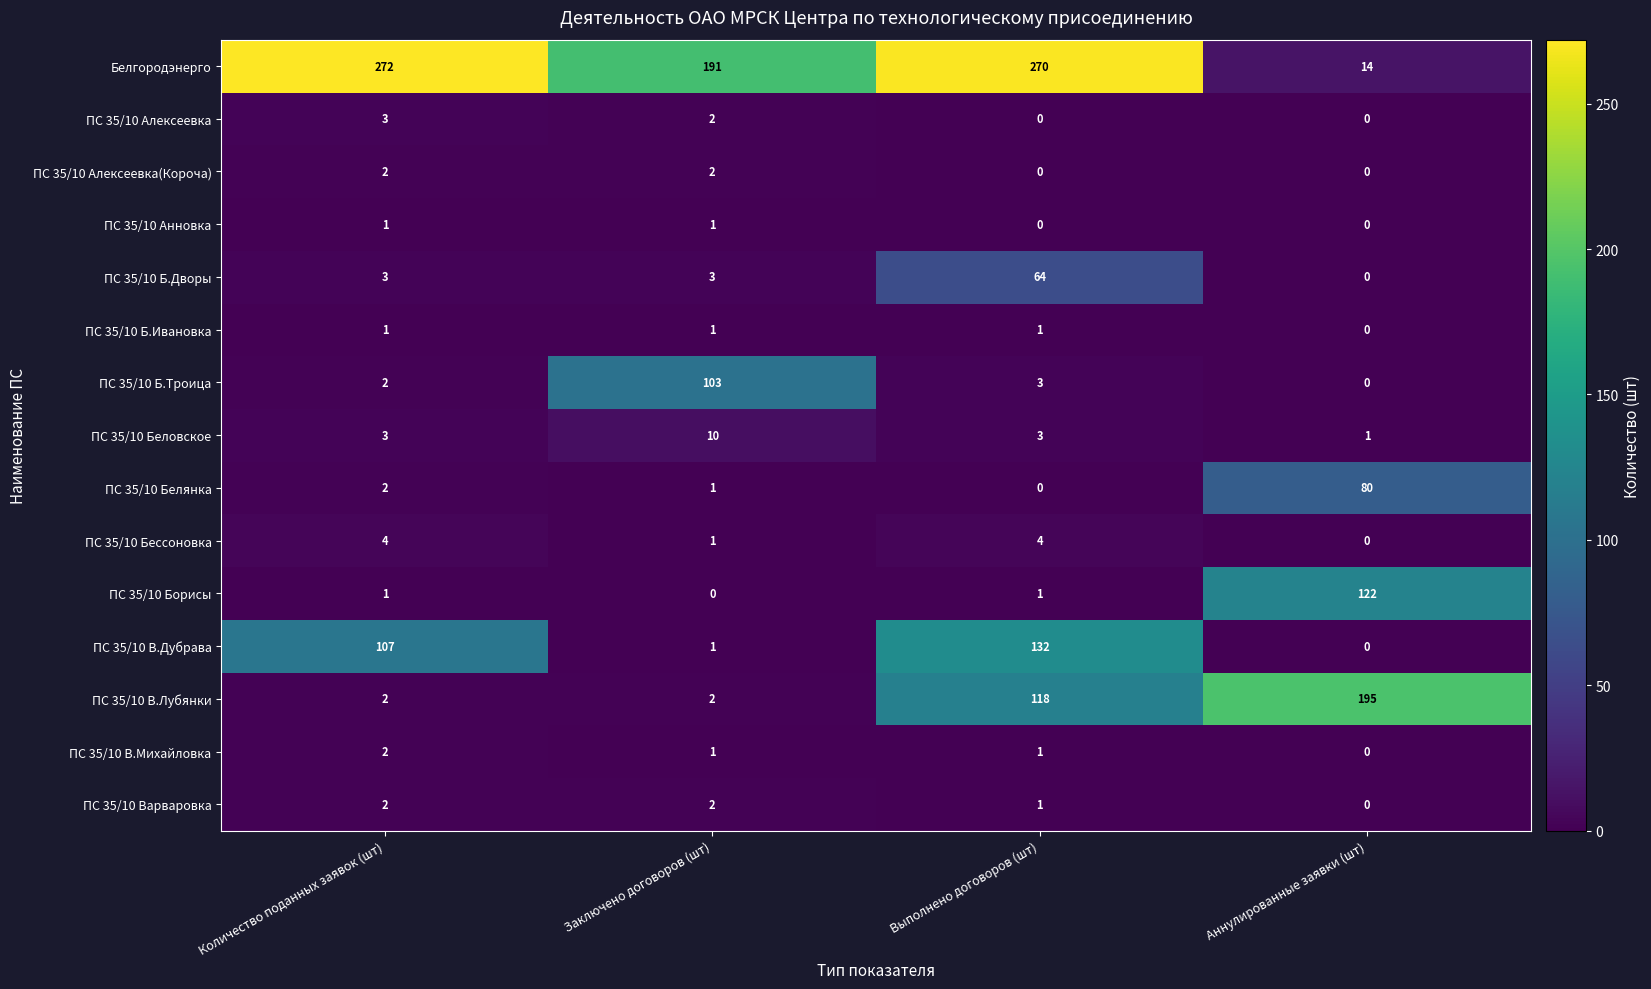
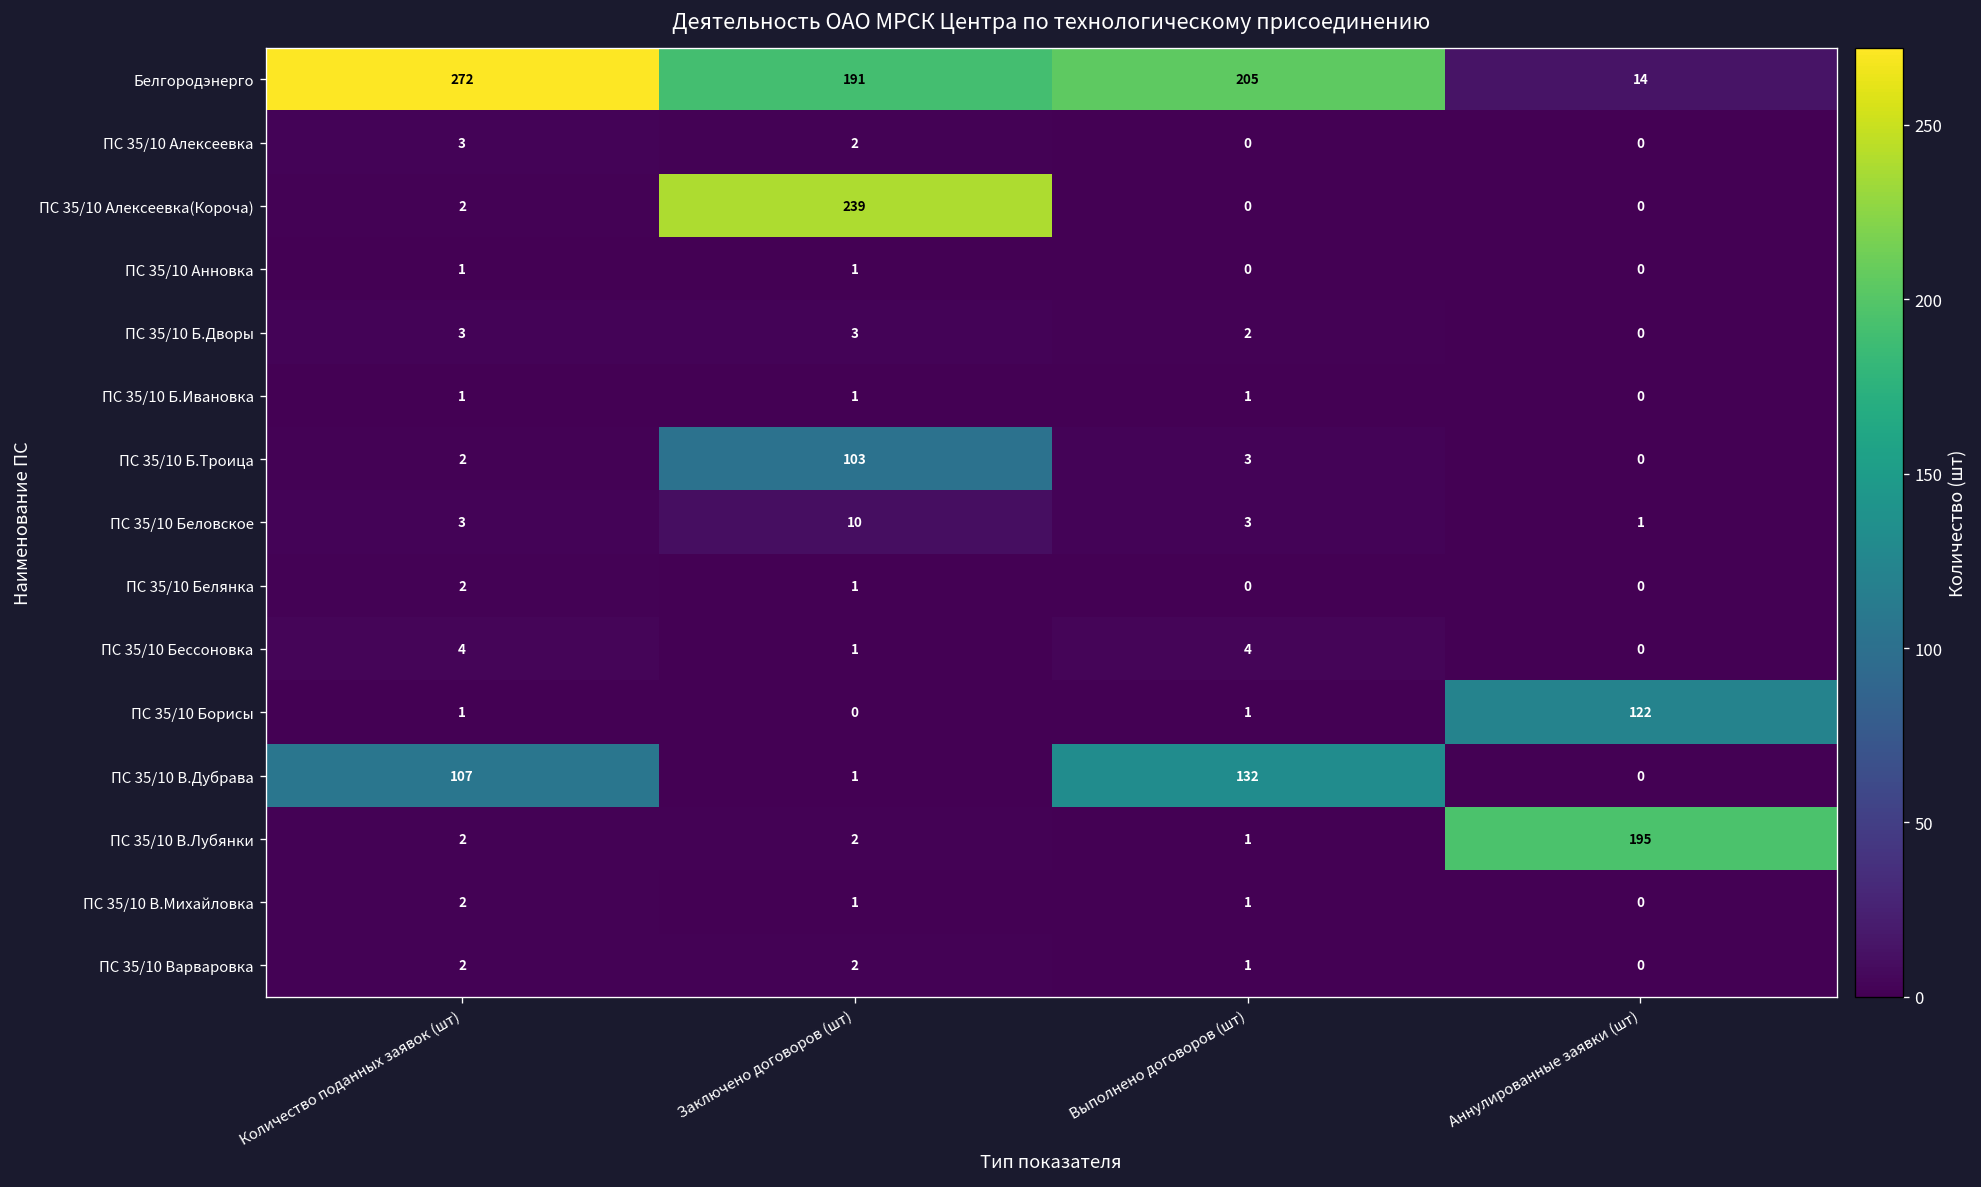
Белгородэнерго, Выполнено договоров (шт): 270 -> 205
ПС 35/10 Алексеевка(Короча), Заключено договоров (шт): 2 -> 239
ПС 35/10 Б.Дворы, Выполнено договоров (шт): 64 -> 2
ПС 35/10 Белянка, Аннулированные заявки (шт): 80 -> 0
ПС 35/10 В.Лубянки, Выполнено договоров (шт): 118 -> 1
